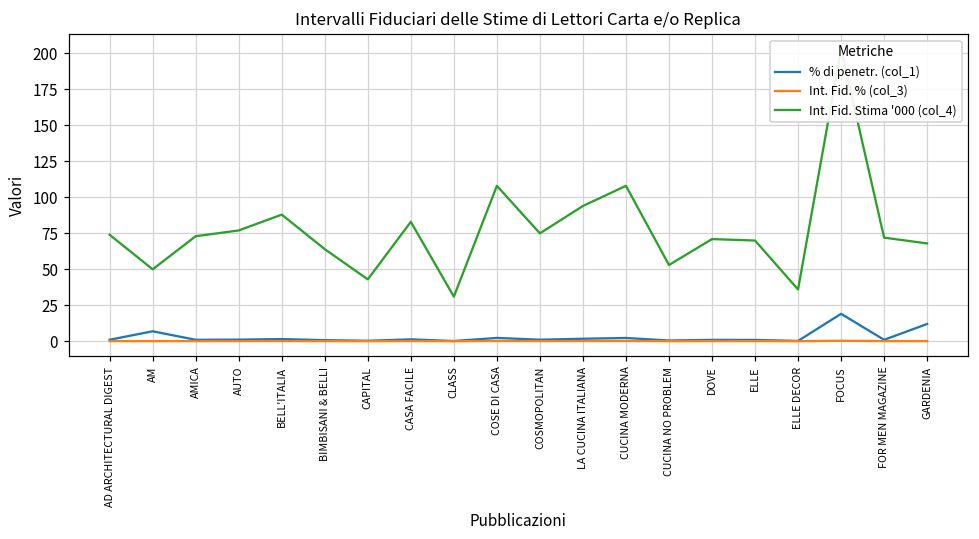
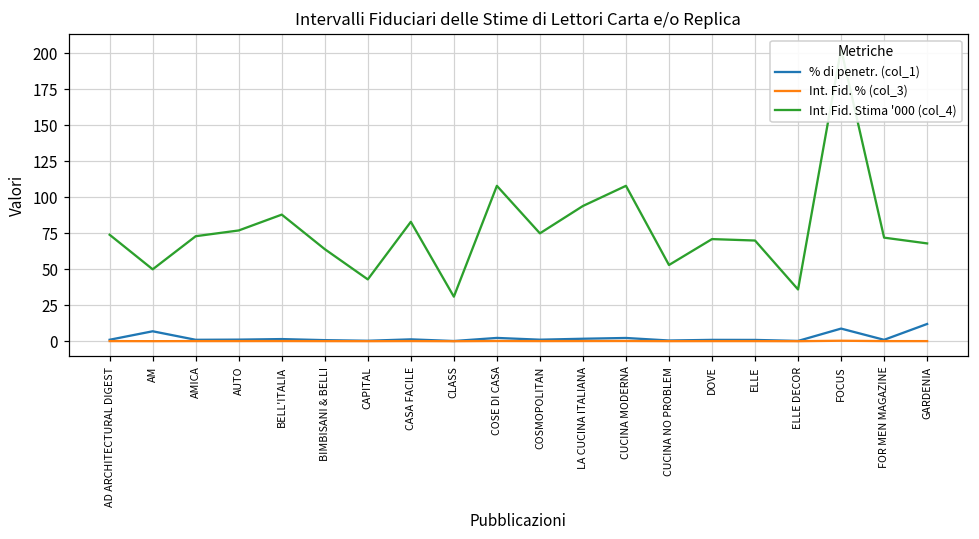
% di penetr. (col_1), FOCUS: 19 -> 9
